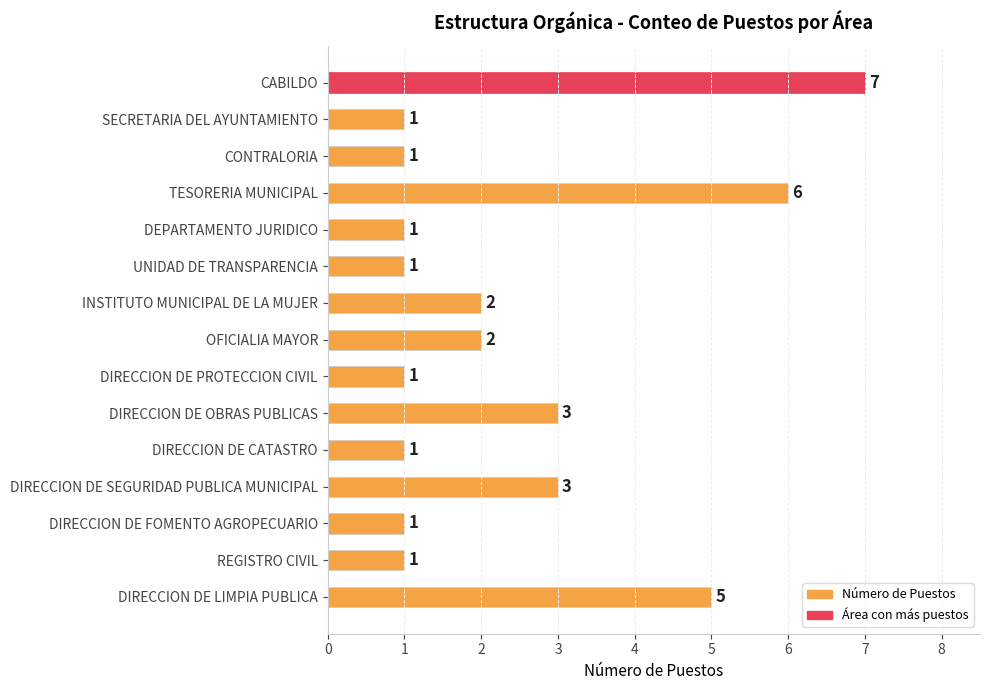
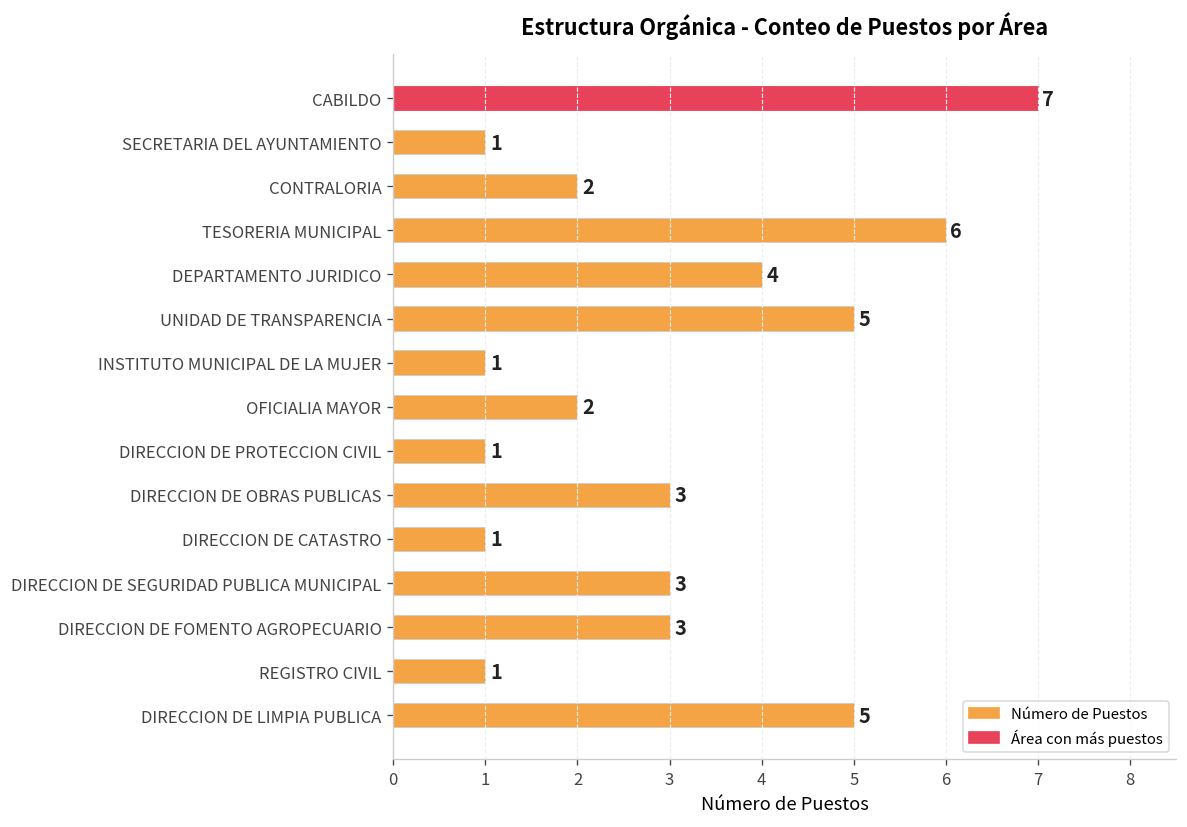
CONTRALORIA: 1 -> 2
DEPARTAMENTO JURIDICO: 1 -> 4
UNIDAD DE TRANSPARENCIA: 1 -> 5
INSTITUTO MUNICIPAL DE LA MUJER: 2 -> 1
DIRECCION DE FOMENTO AGROPECUARIO: 1 -> 3
